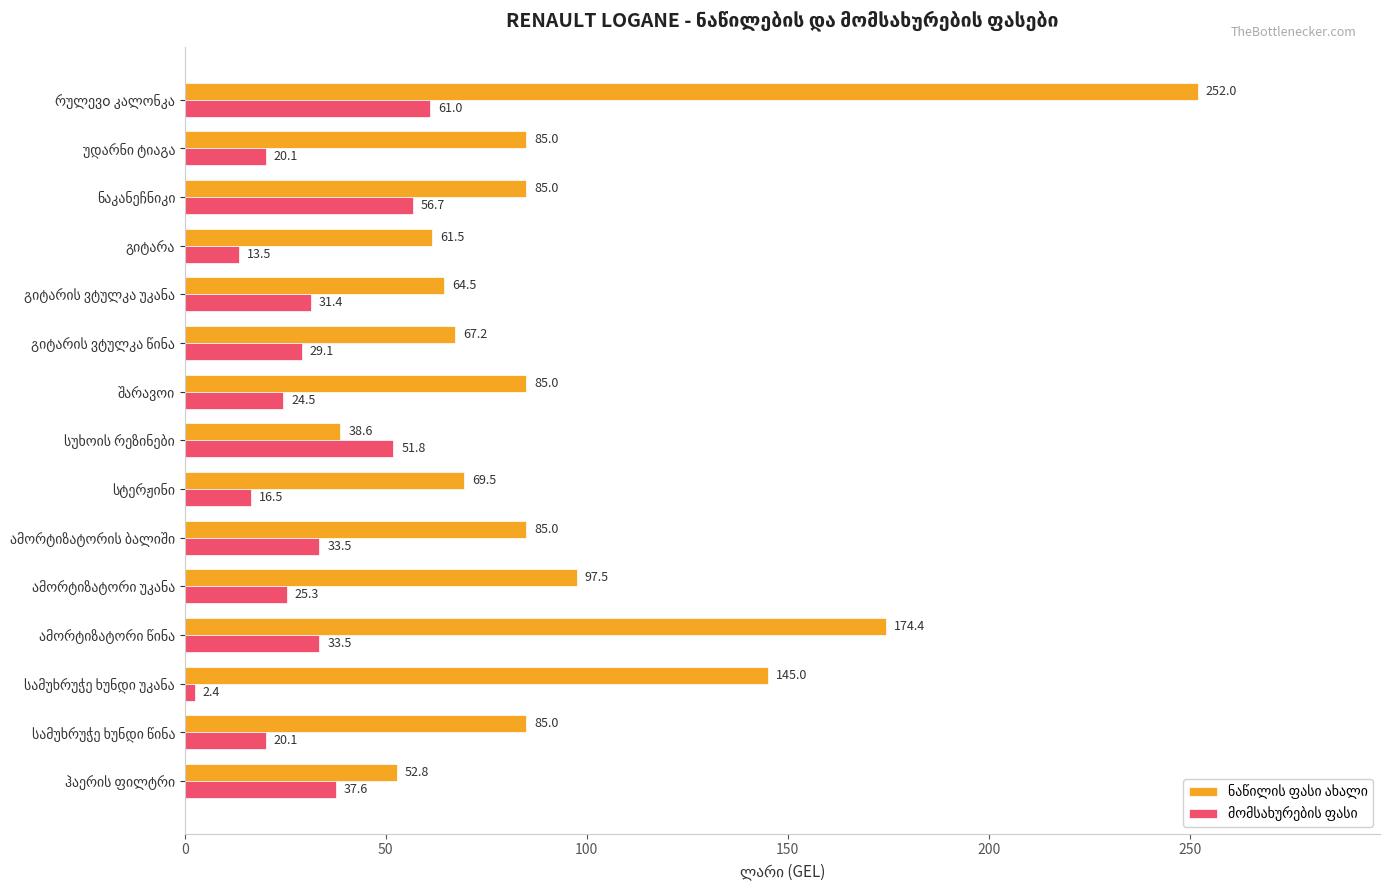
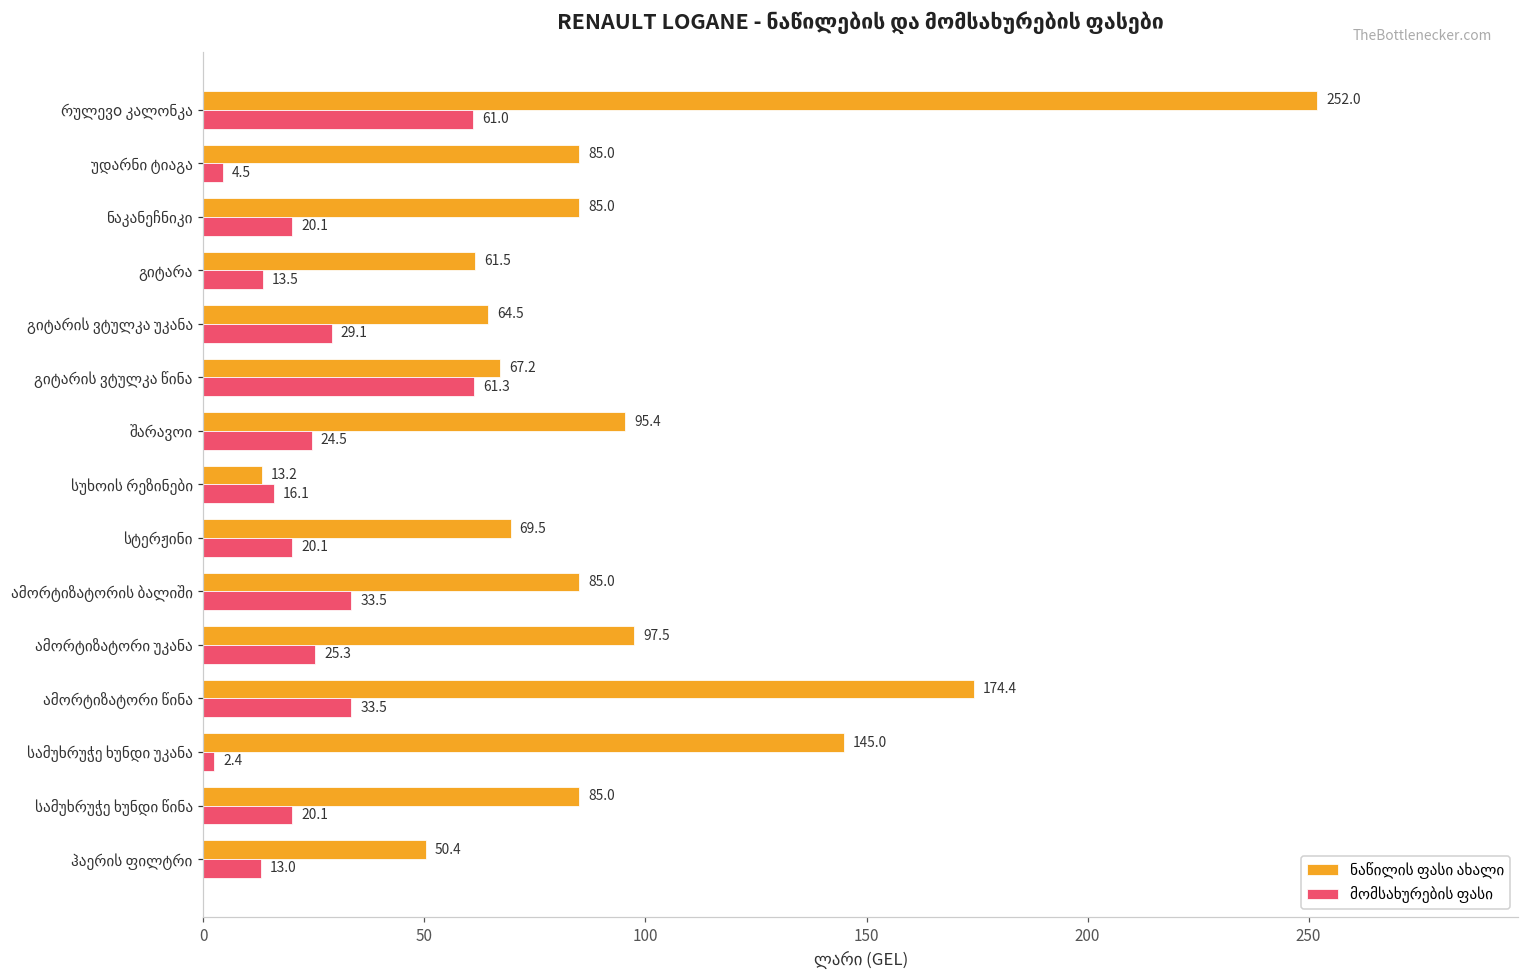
მომსახურების ფასი, უდარნი ტიაგა: 20.1 -> 4.5
მომსახურების ფასი, ნაკანეჩნიკი: 56.7 -> 20.1
მომსახურების ფასი, გიტარის ვტულკა უკანა: 31.4 -> 29.1
მომსახურების ფასი, გიტარის ვტულკა წინა: 29.1 -> 61.3
ნაწილის ფასი ახალი, შარავოი: 85.0 -> 95.4
ნაწილის ფასი ახალი, სუხოის რეზინები: 38.6 -> 13.2
მომსახურების ფასი, სუხოის რეზინები: 51.8 -> 16.1
მომსახურების ფასი, სტერჟინი: 16.5 -> 20.1
ნაწილის ფასი ახალი, ჰაერის ფილტრი: 52.8 -> 50.4
მომსახურების ფასი, ჰაერის ფილტრი: 37.6 -> 13.0
